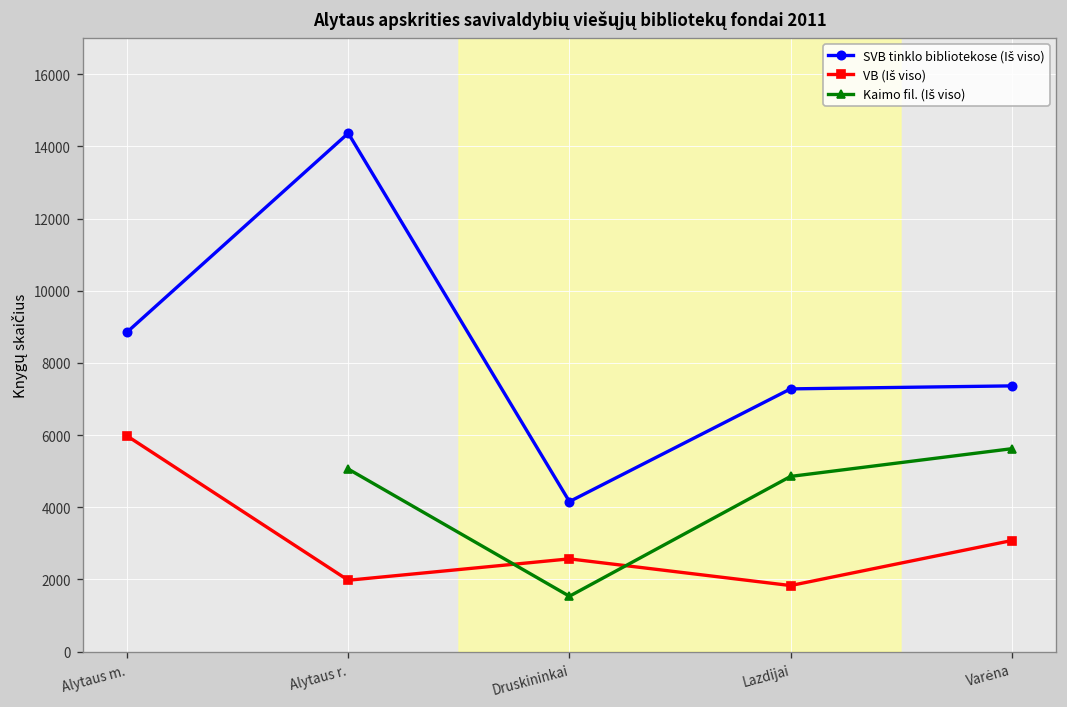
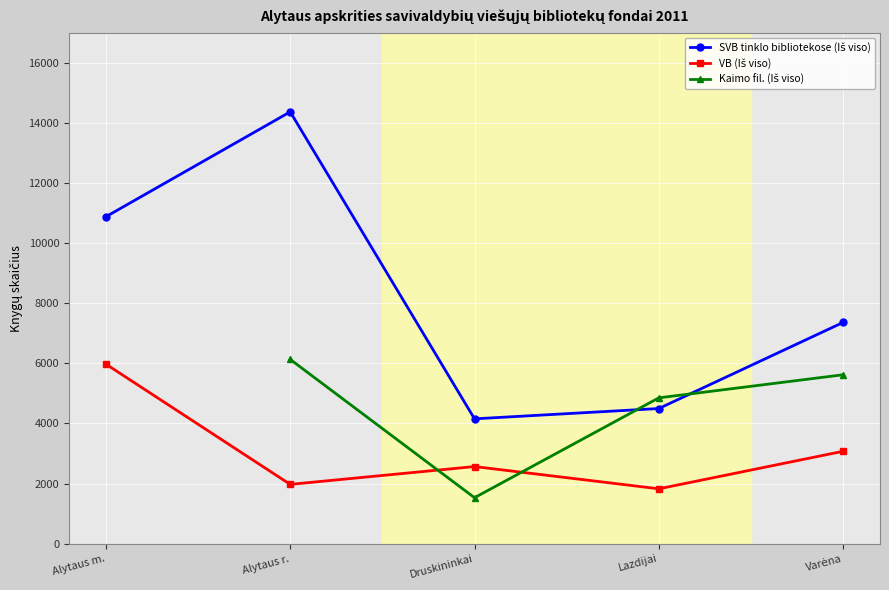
SVB tinklo bibliotekose (Iš viso), Alytaus m.: 8900 -> 10900
Kaimo fil. (Iš viso), Alytaus r.: 5100 -> 6100
SVB tinklo bibliotekose (Iš viso), Lazdijai: 7300 -> 4500
